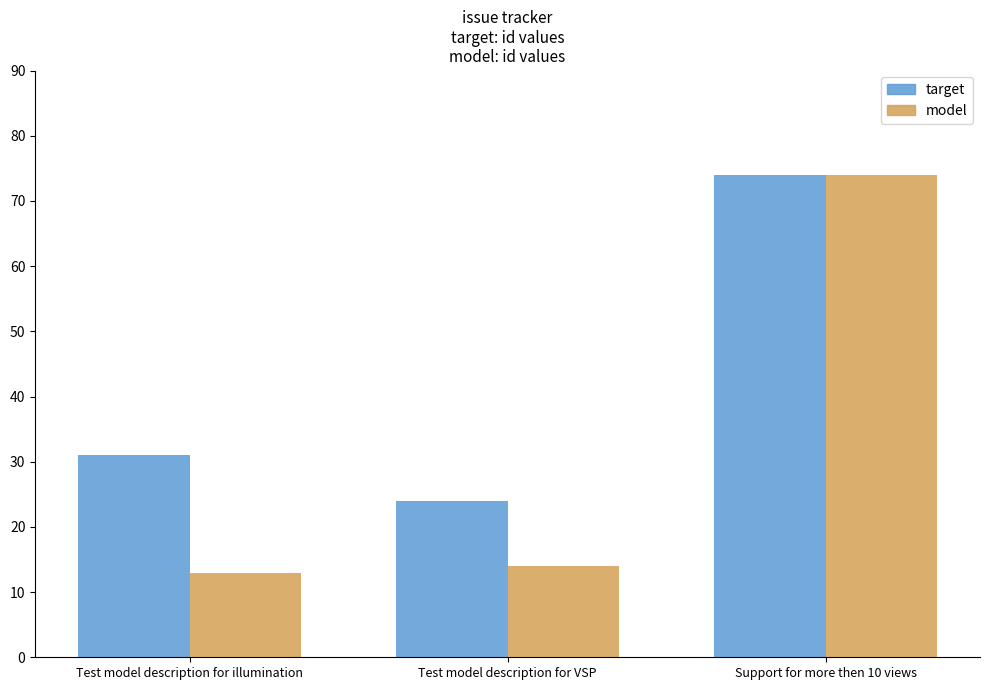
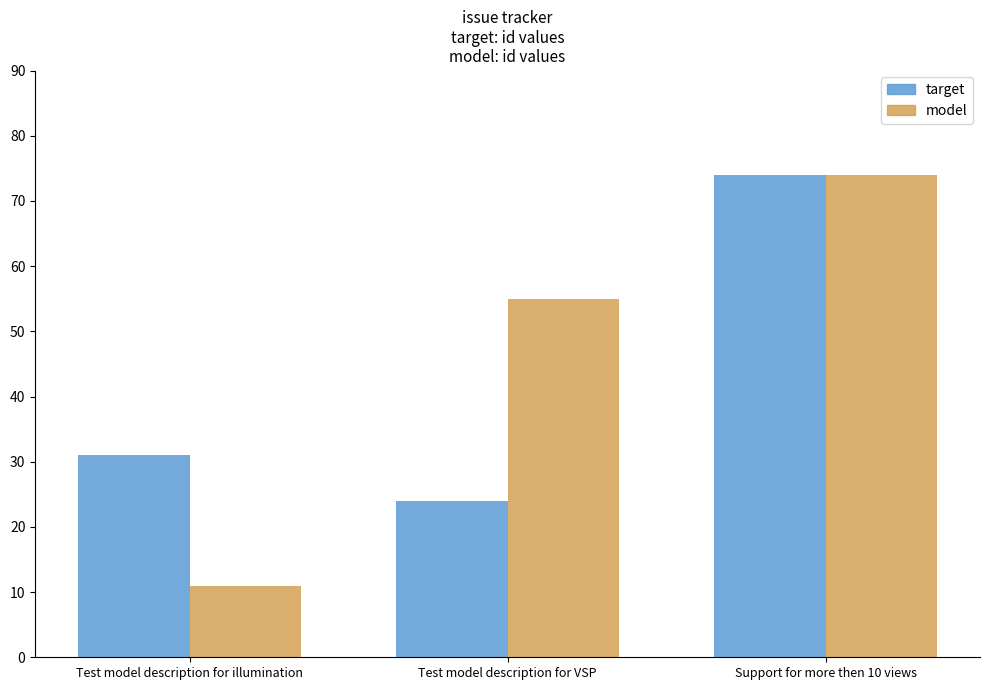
model, Test model description for illumination: 13 -> 11
model, Test model description for VSP: 14 -> 55
